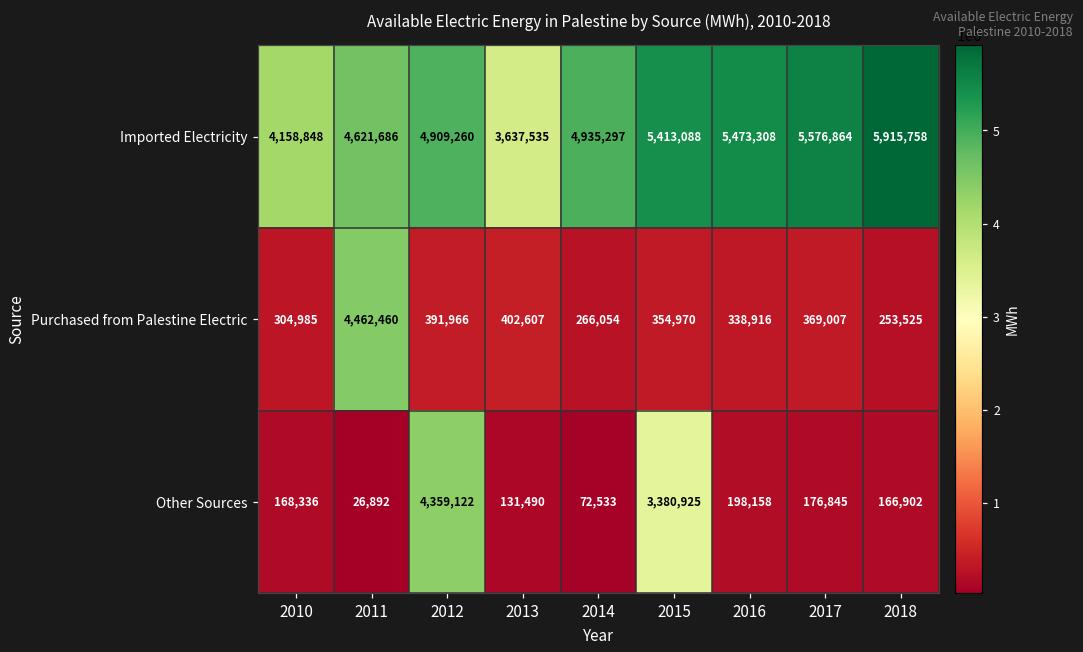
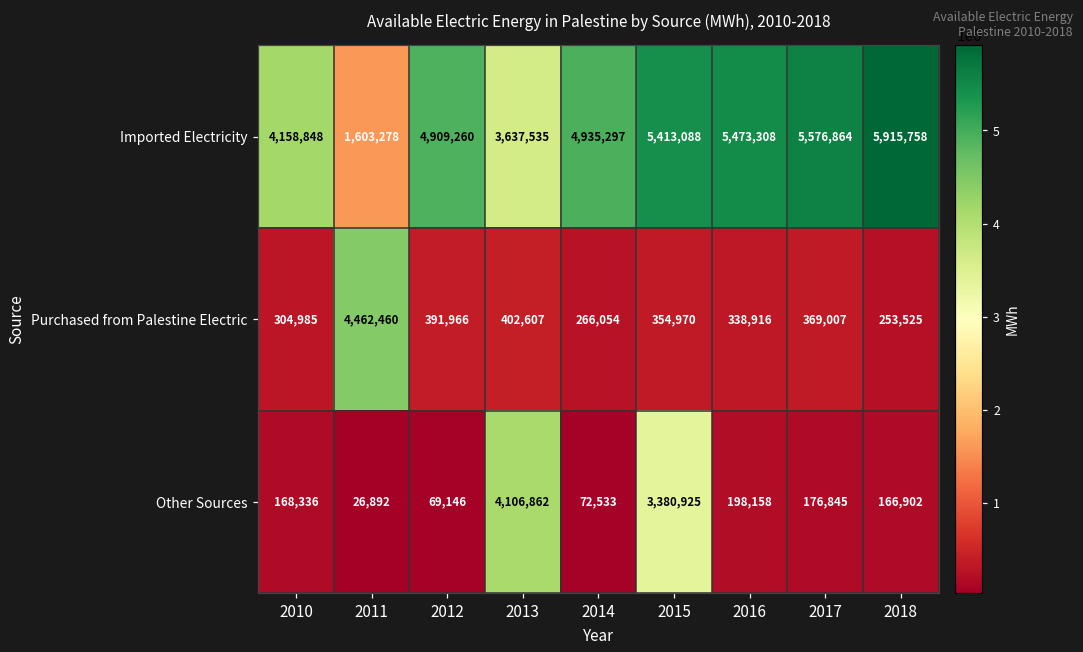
Imported Electricity, 2011: 4,621,686 -> 1,603,278
Other Sources, 2012: 4,359,122 -> 69,146
Other Sources, 2013: 131,490 -> 4,106,862
